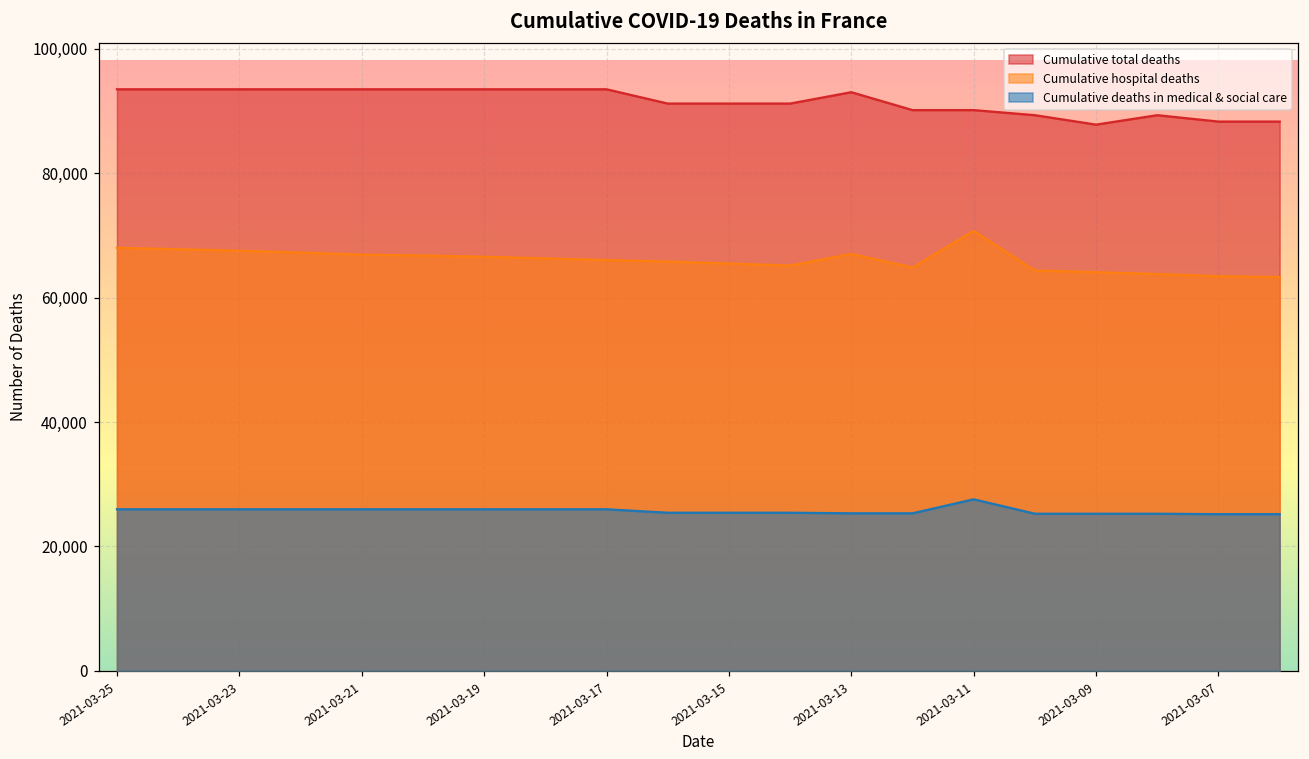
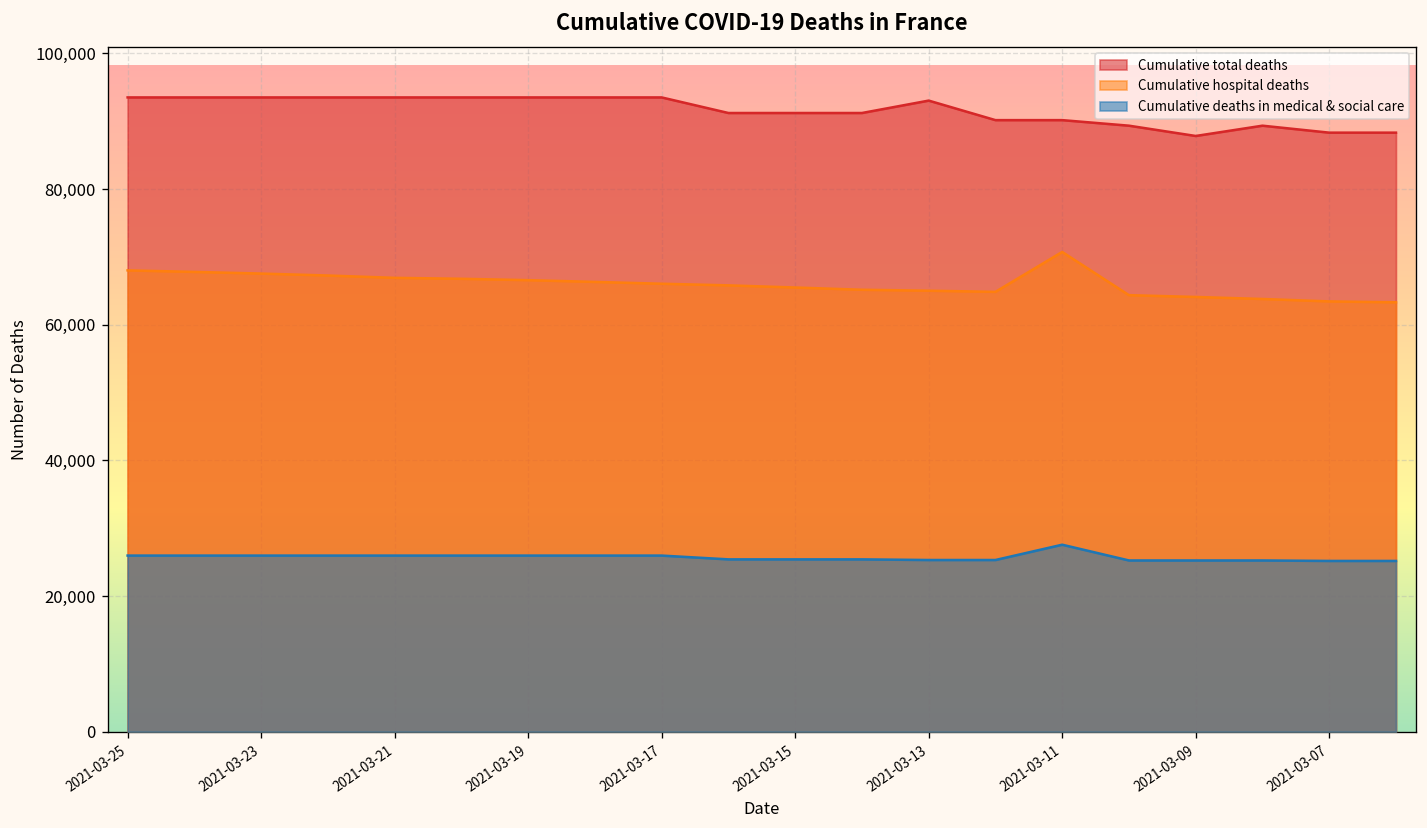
Cumulative hospital deaths, 2021-03-13: 67,000 -> 65,000
